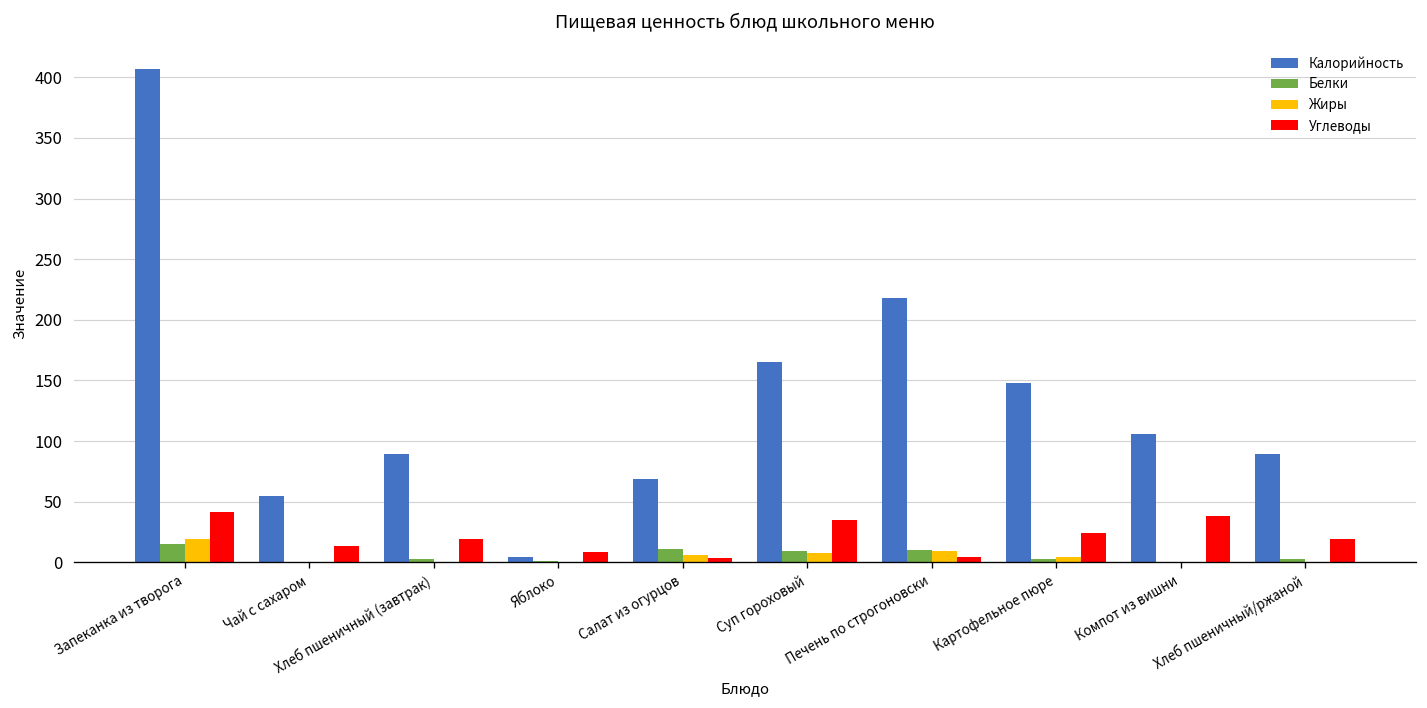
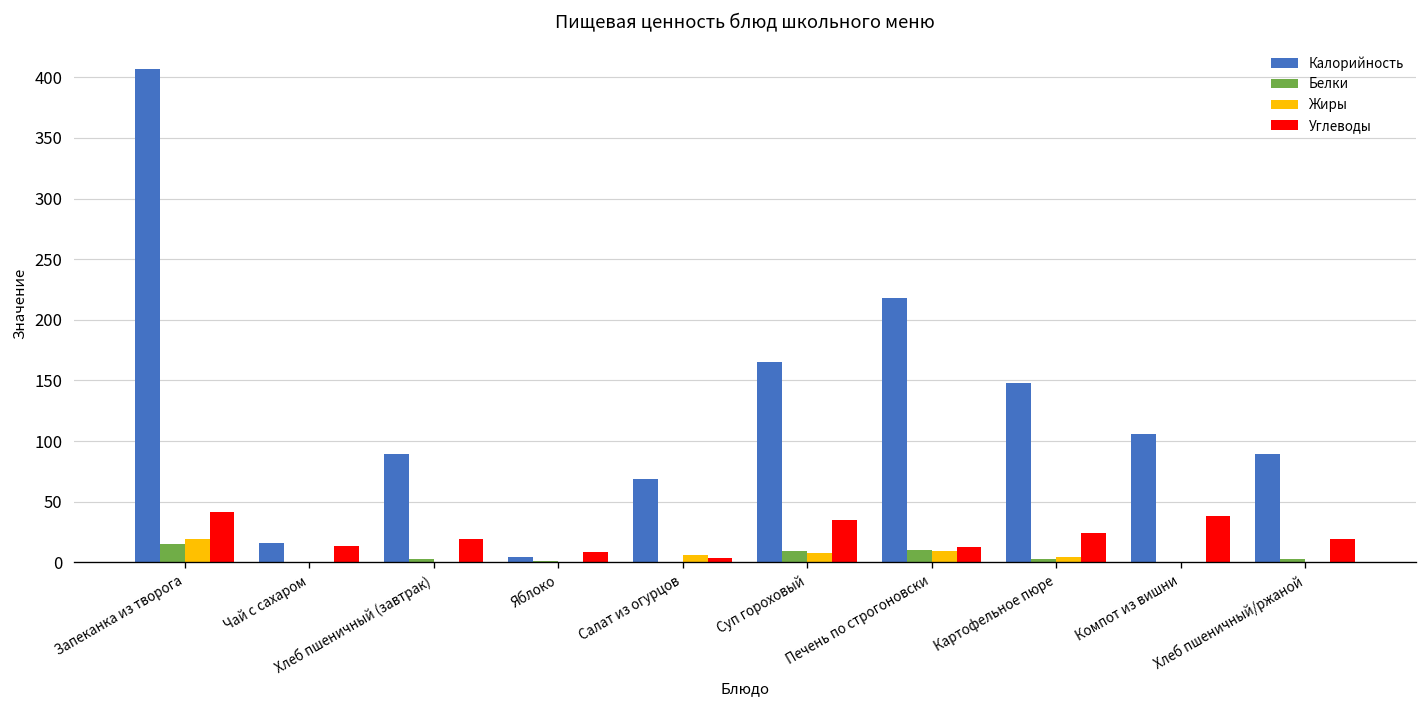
Калорийность, Чай с сахаром: 55 -> 16
Белки, Салат из огурцов: 11 -> 1
Углеводы, Печень по строгоновски: 4 -> 13
